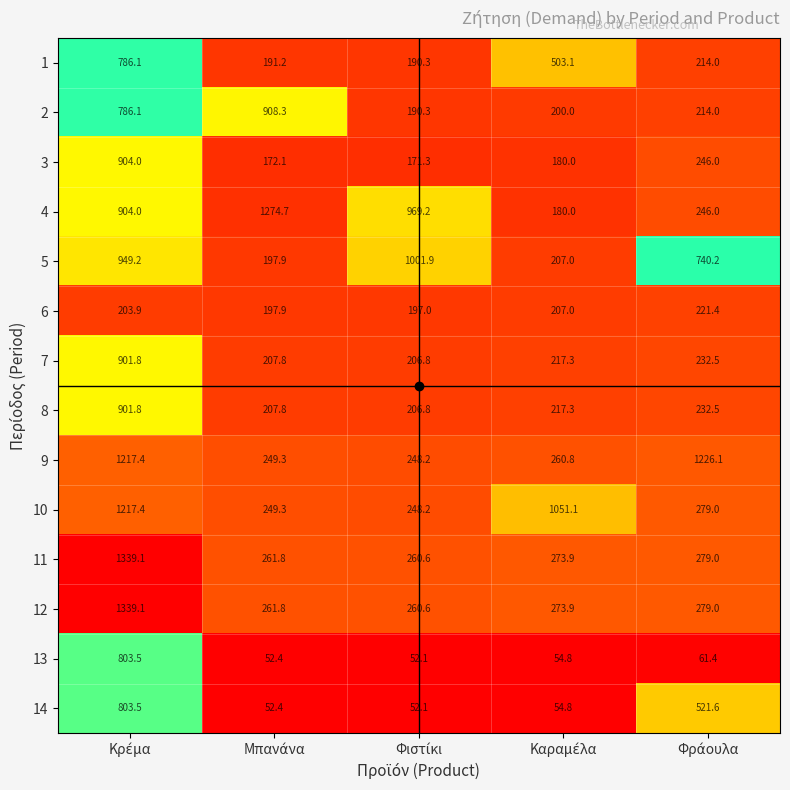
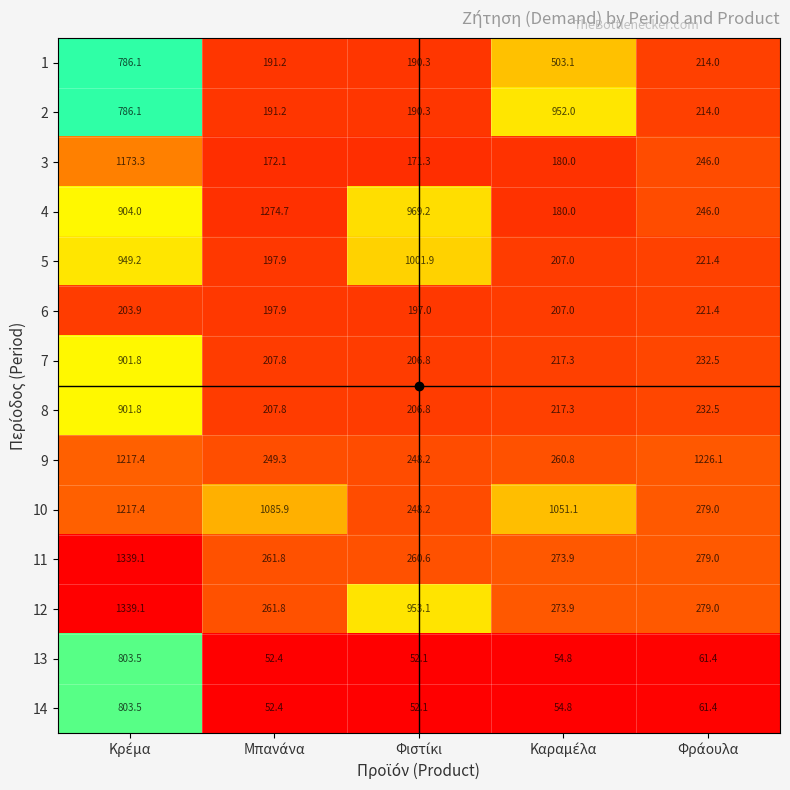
2, Μπανάνα: 908.3 -> 191.2
2, Καραμέλα: 200.0 -> 952.0
3, Κρέμα: 904.0 -> 1173.3
5, Φράουλα: 740.2 -> 221.4
10, Μπανάνα: 249.3 -> 1085.9
12, Φιστίκι: 260.6 -> 953.1
14, Φράουλα: 521.6 -> 61.4
